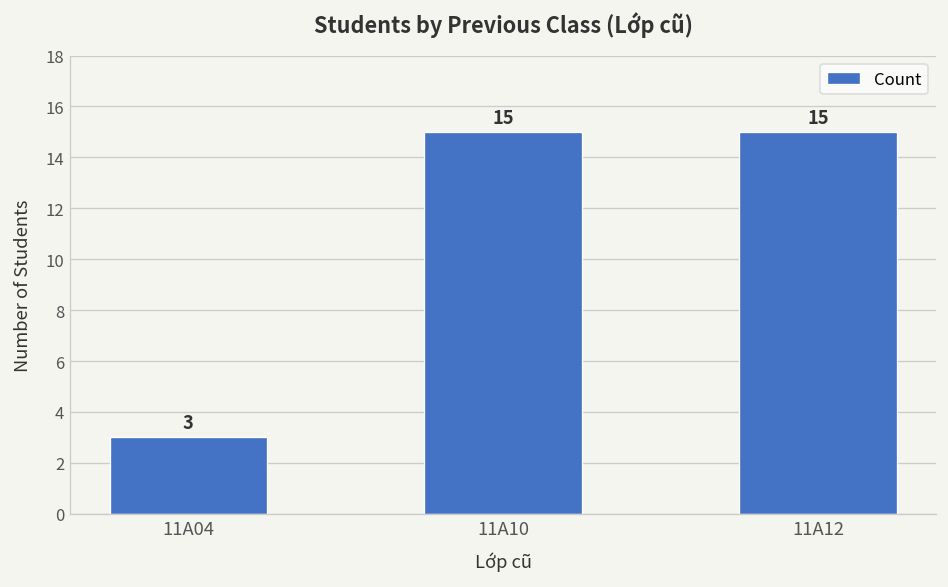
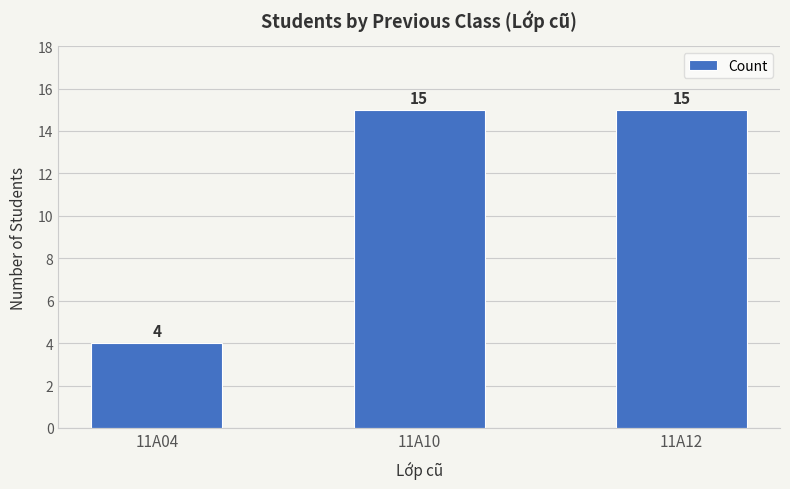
11A04: 3 -> 4
